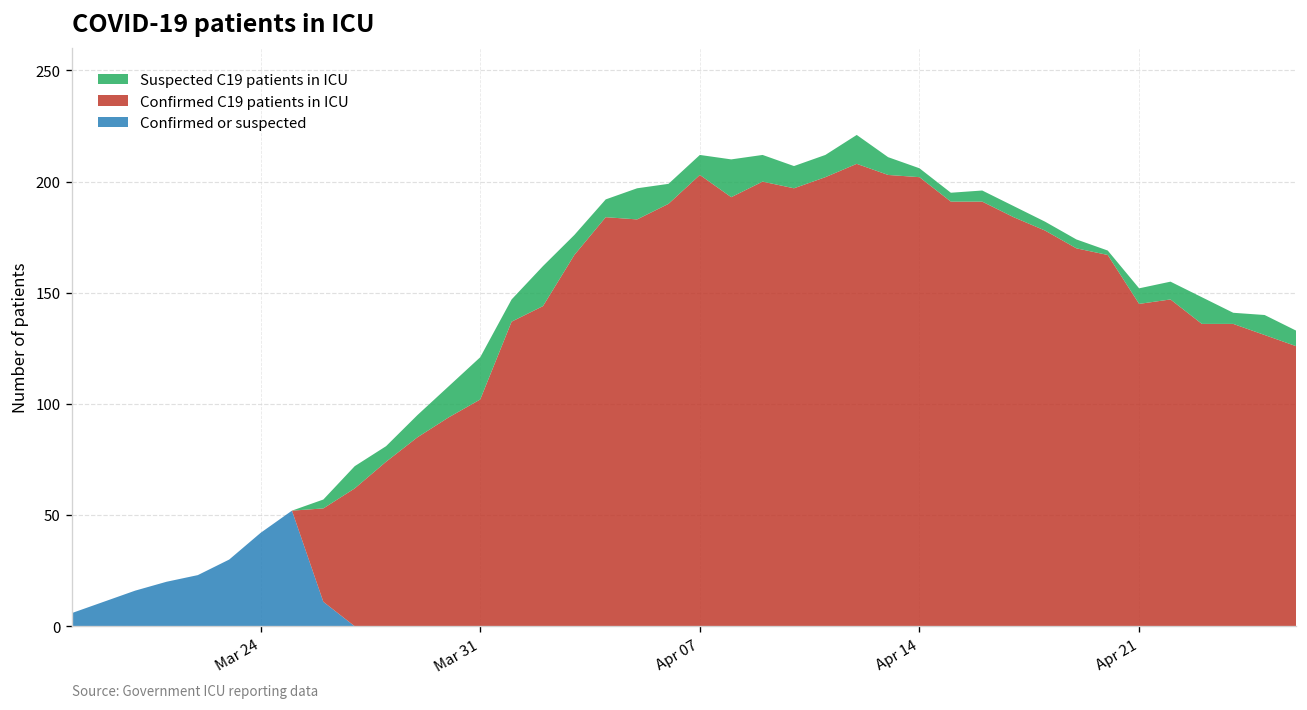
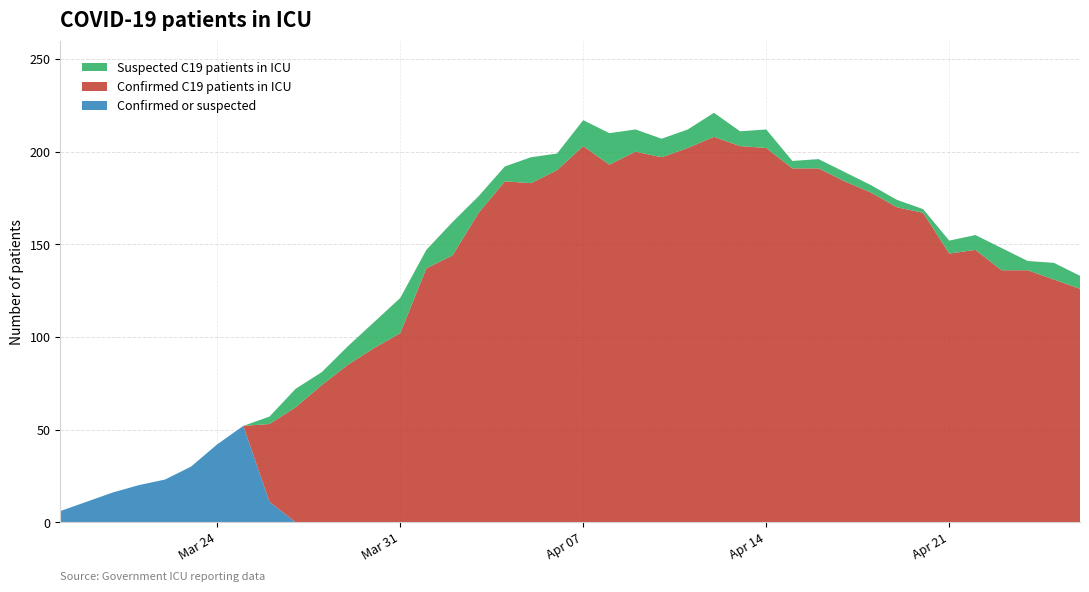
Suspected C19 patients in ICU, Apr 07: 9 -> 14
Suspected C19 patients in ICU, Apr 14: 4 -> 10
